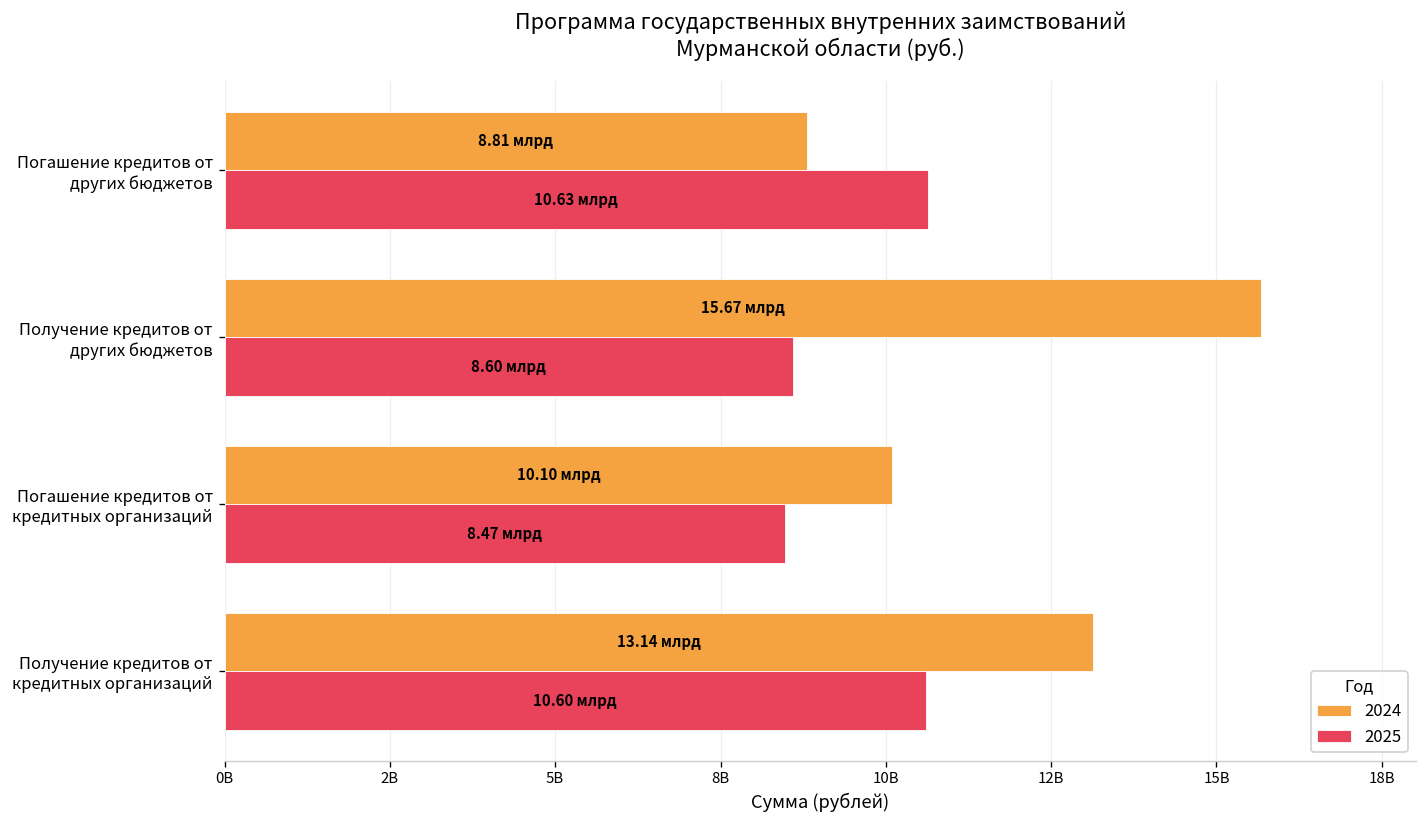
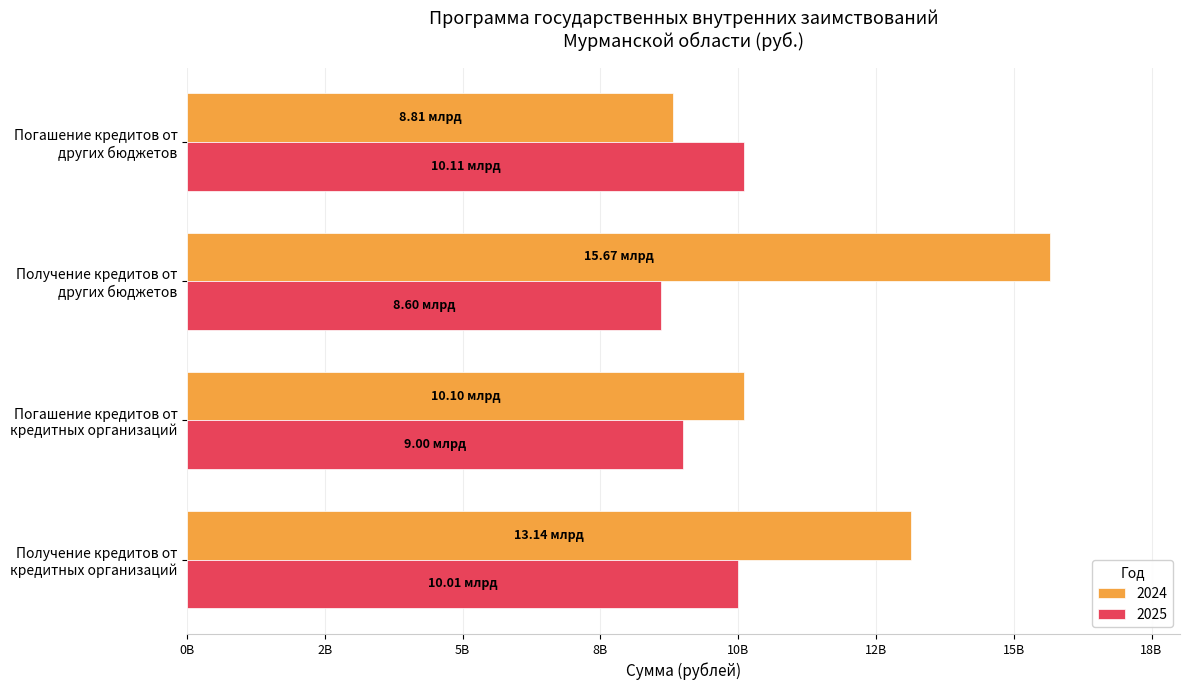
2025, Погашение кредитов от других бюджетов: 10.63 -> 10.11
2025, Погашение кредитов от кредитных организаций: 8.47 -> 9.00
2025, Получение кредитов от кредитных организаций: 10.60 -> 10.01
